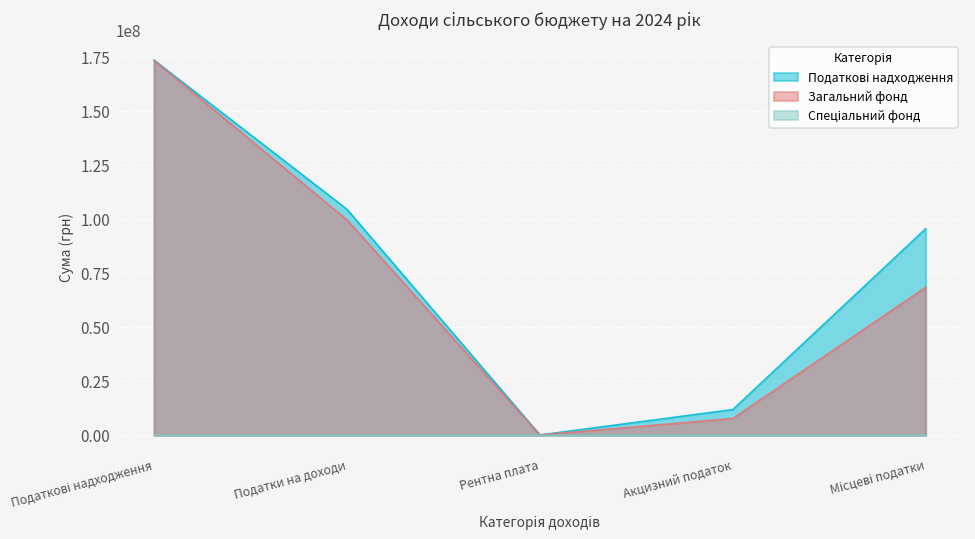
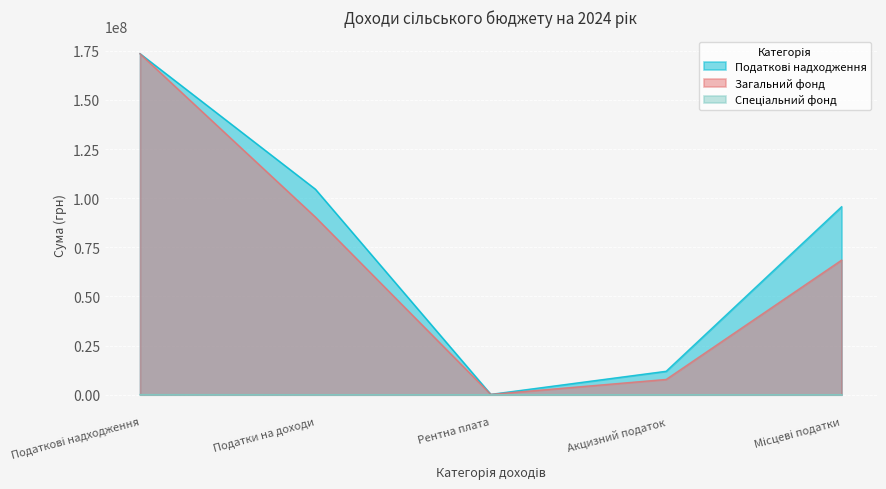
Загальний фонд, Податки на доходи: 100000000 -> 90000000
